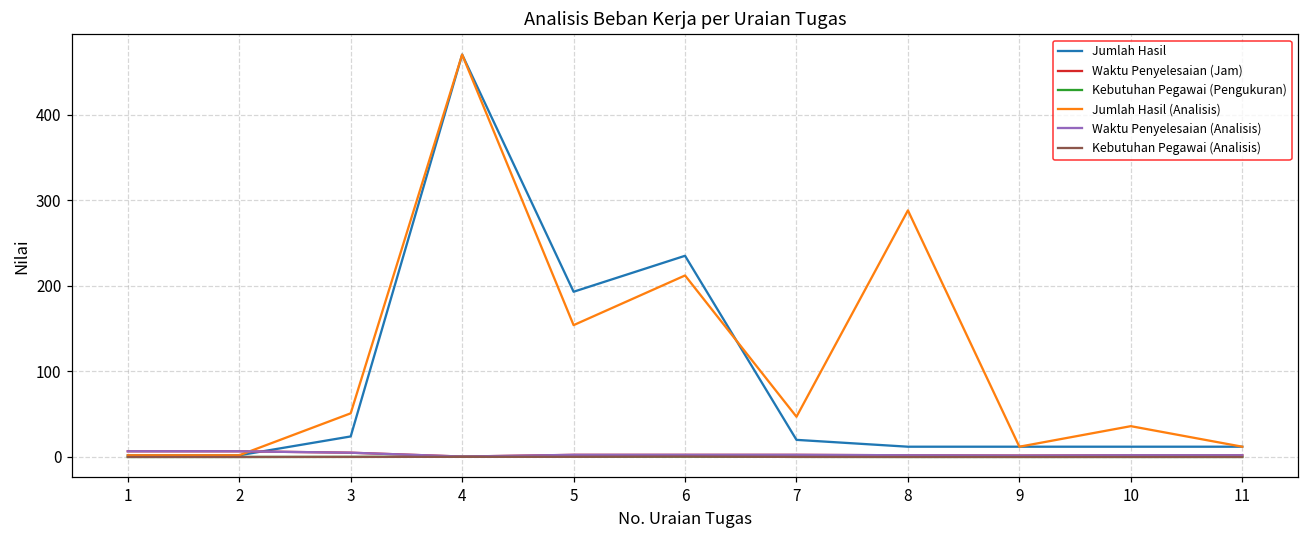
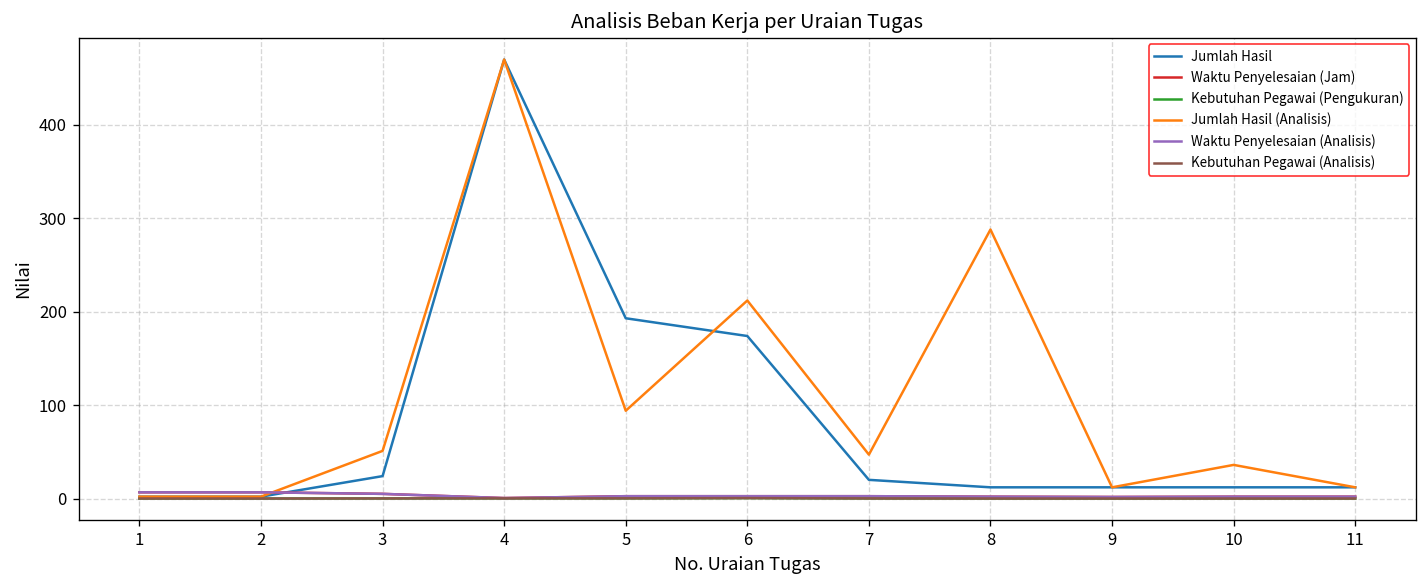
Jumlah Hasil (Analisis), 5: 150 -> 90
Jumlah Hasil, 6: 240 -> 170
